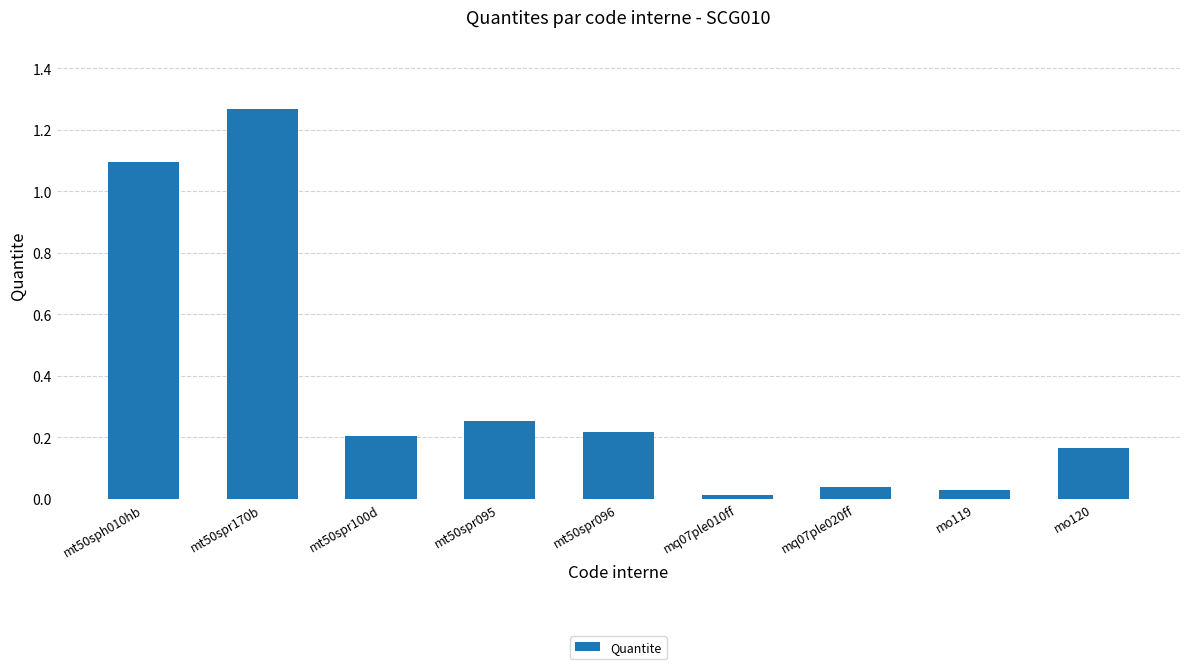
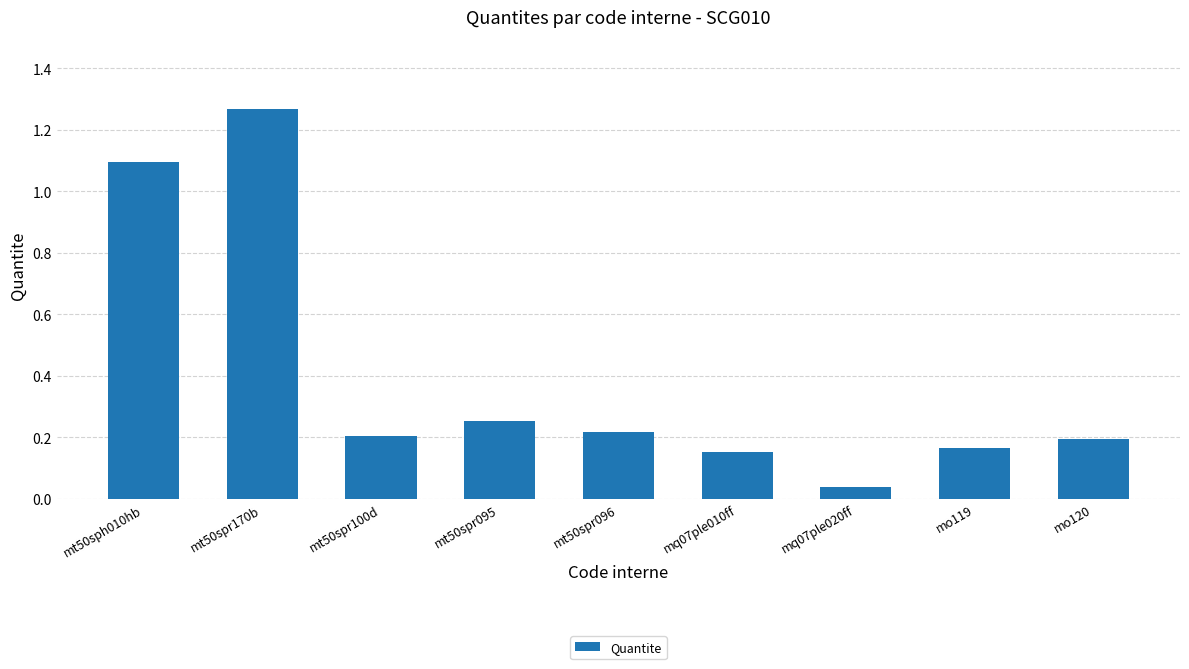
mq07ple010ff: 0.01 -> 0.15
mo119: 0.03 -> 0.17
mo120: 0.17 -> 0.20
